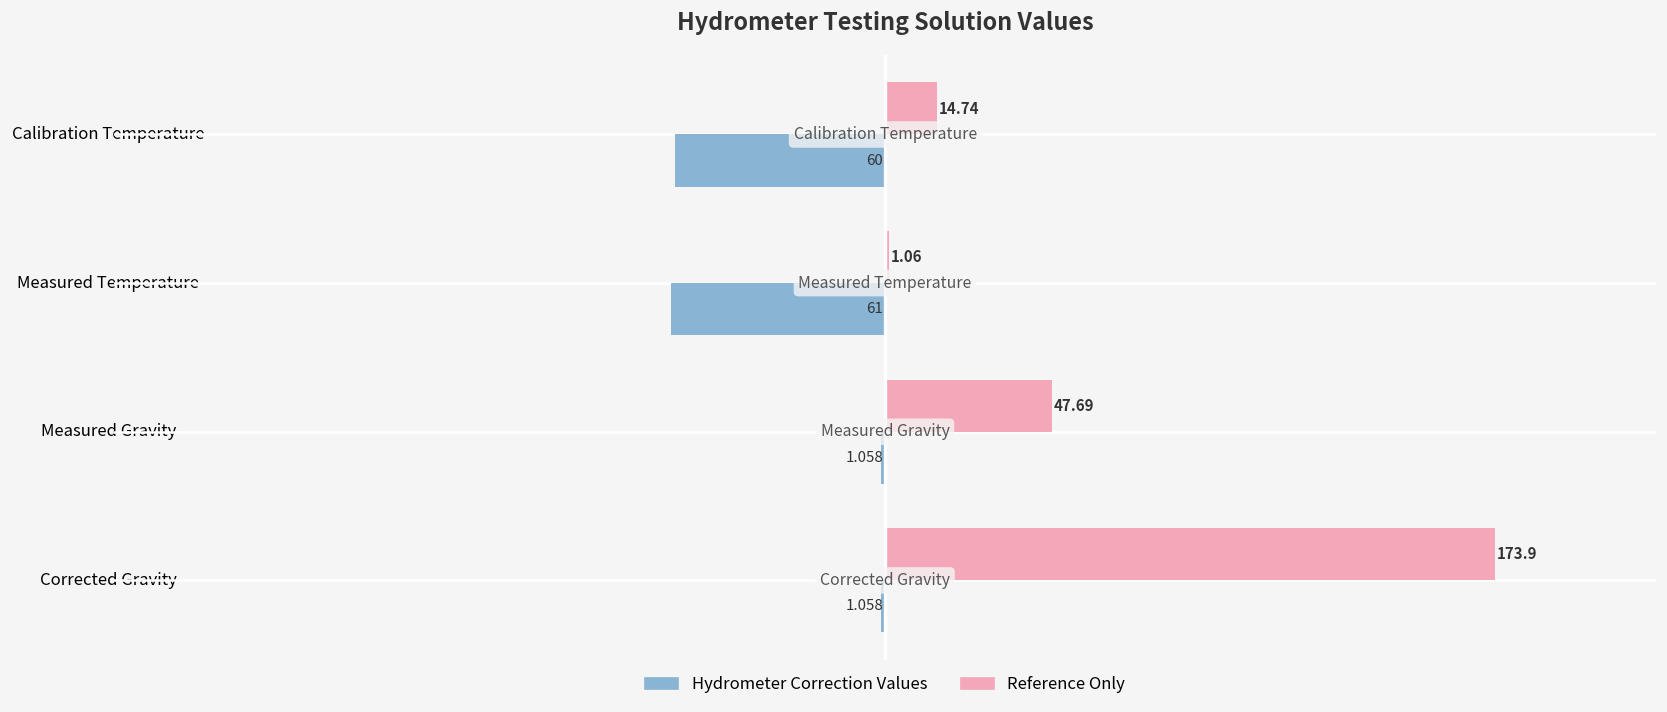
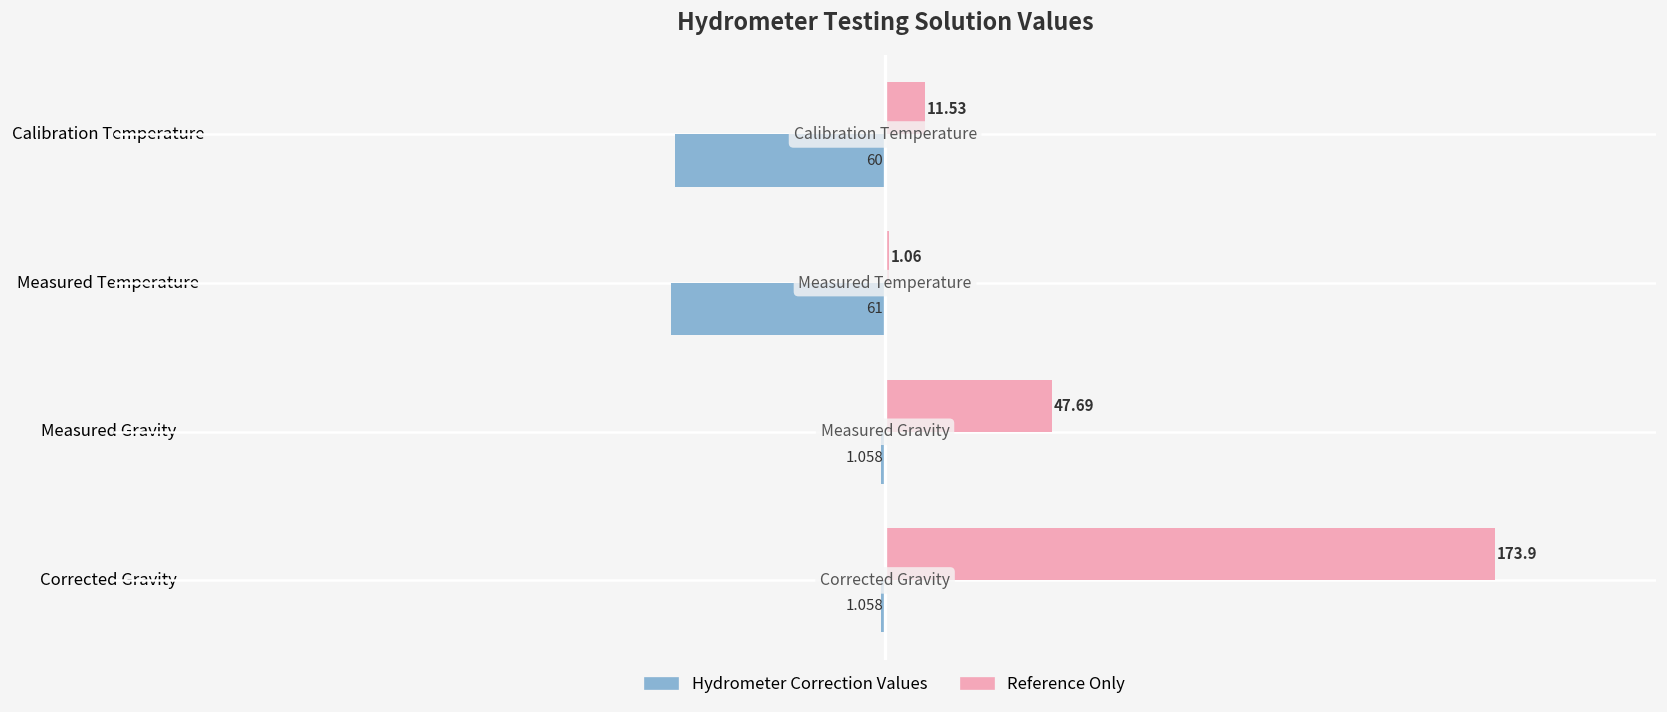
Reference Only, Calibration Temperature: 14.74 -> 11.53
